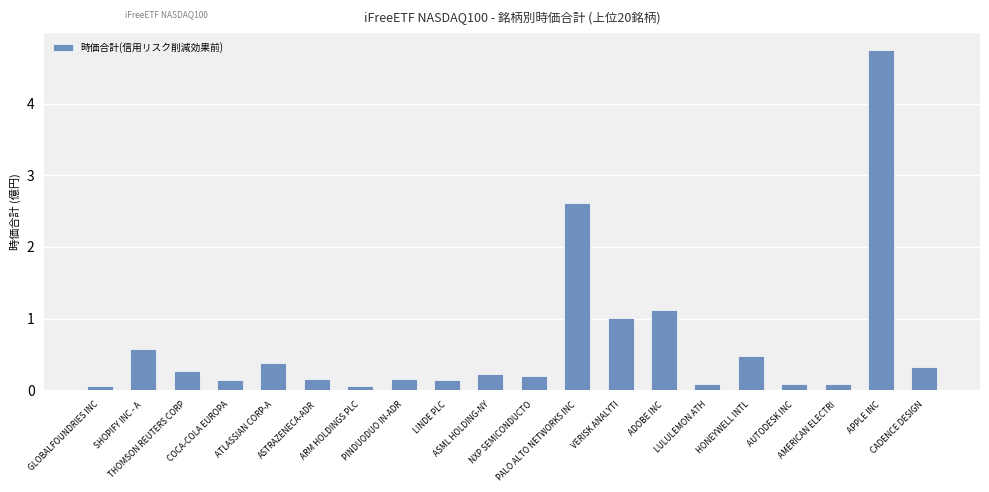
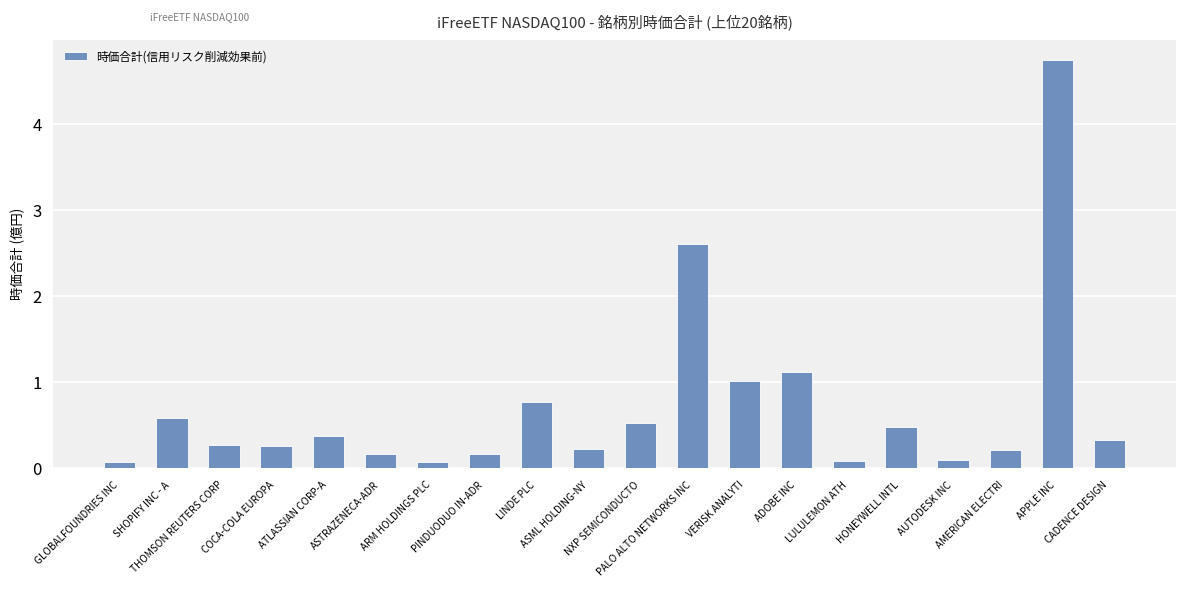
COCA-COLA EUROPA: 0.1 -> 0.2
LINDE PLC: 0.1 -> 0.8
NXP SEMICONDUCTO: 0.2 -> 0.5
AMERICAN ELECTRI: 0.1 -> 0.2
